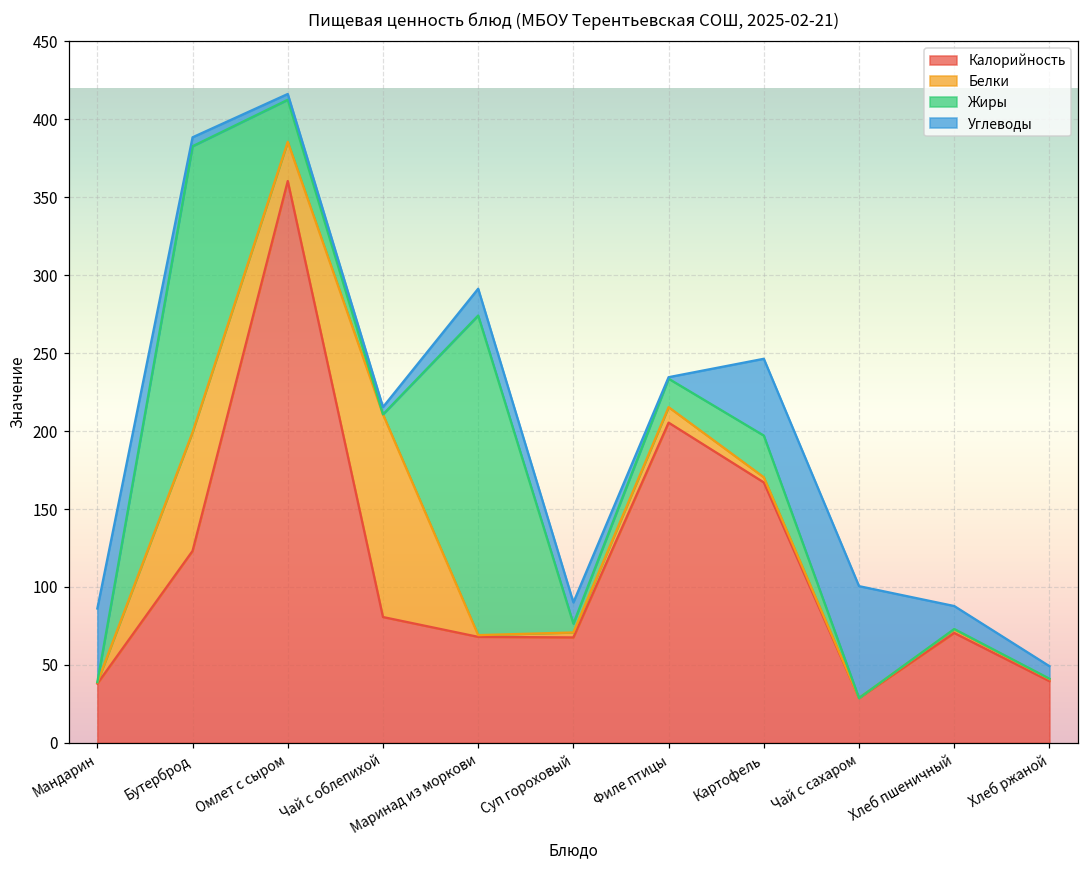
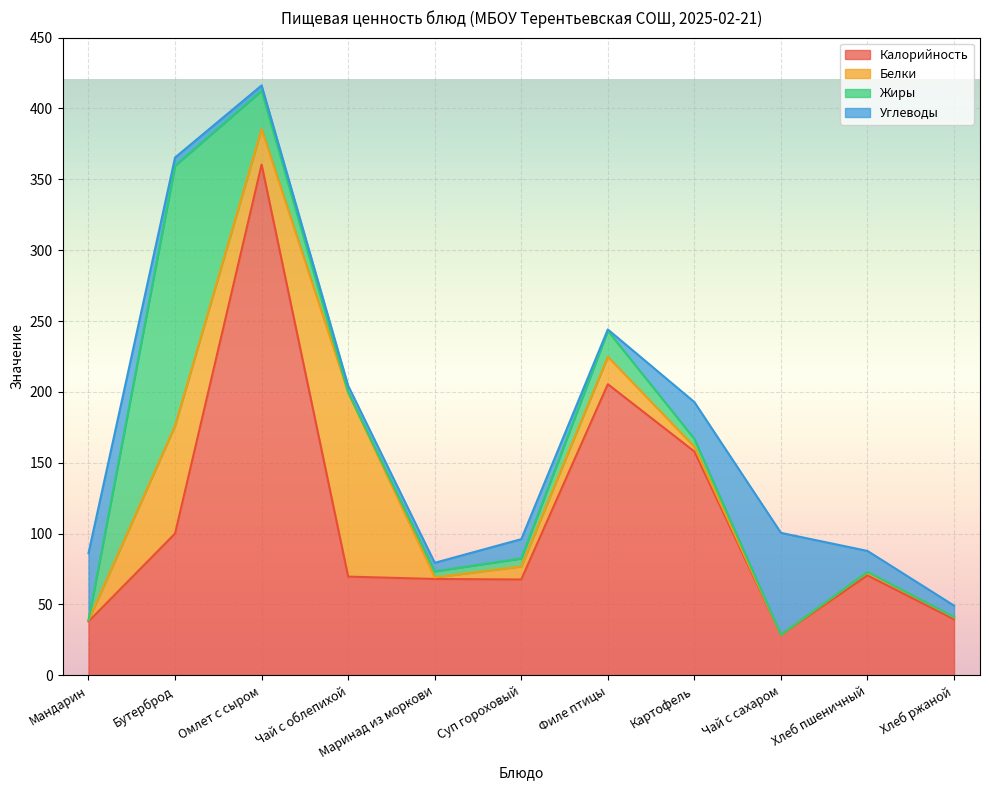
Калорийность, Бутерброд: 123 -> 100
Калорийность, Чай с облепихой: 81 -> 70
Жиры, Маринад из моркови: 205 -> 4
Углеводы, Маринад из моркови: 17 -> 6
Белки, Суп гороховый: 3 -> 9
Белки, Филе птицы: 10 -> 19
Калорийность, Картофель: 167 -> 158
Жиры, Картофель: 27 -> 6
Углеводы, Картофель: 49 -> 26
